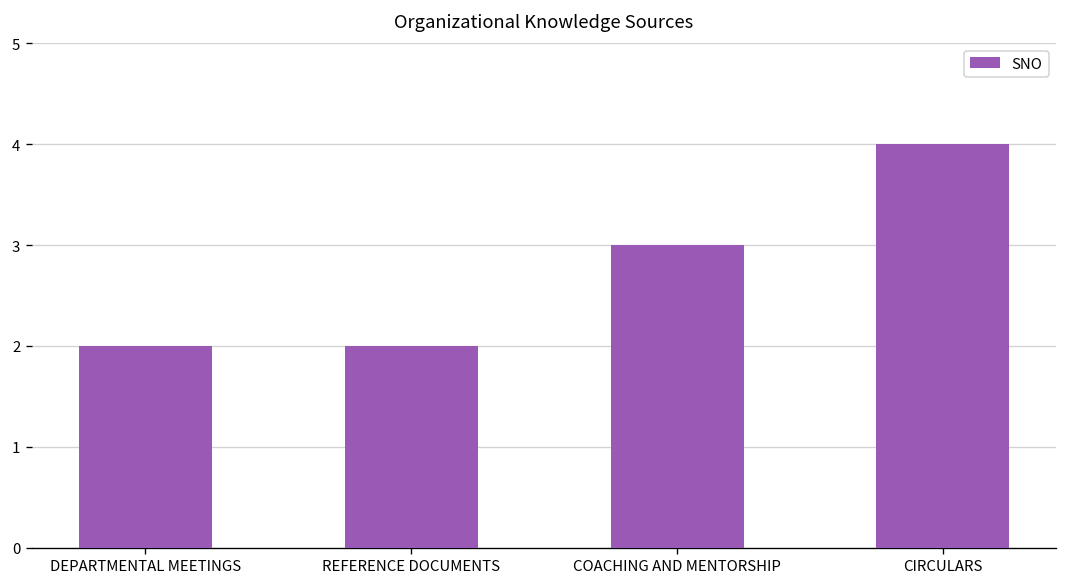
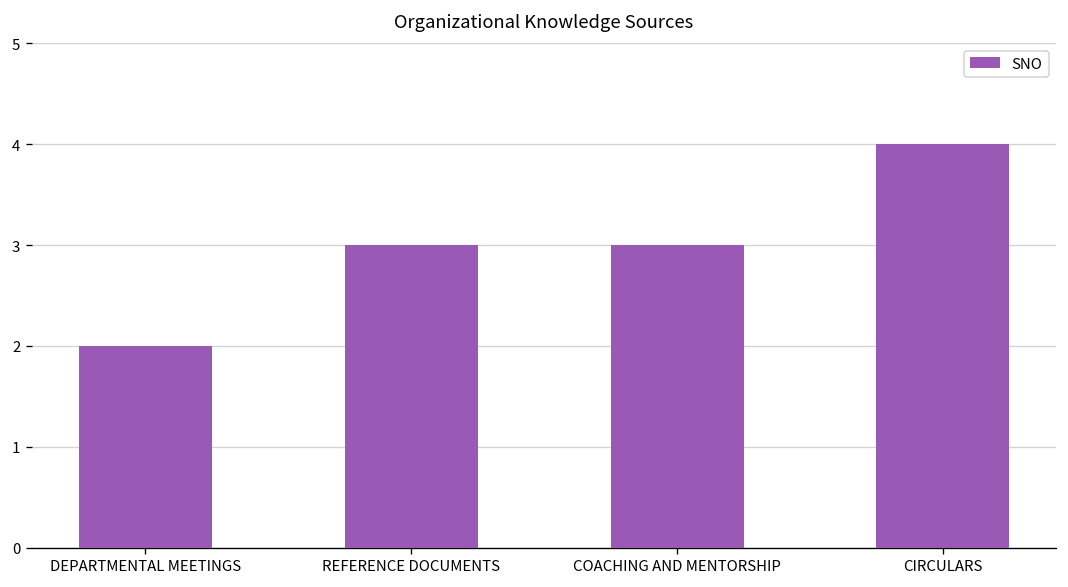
REFERENCE DOCUMENTS: 2 -> 3
